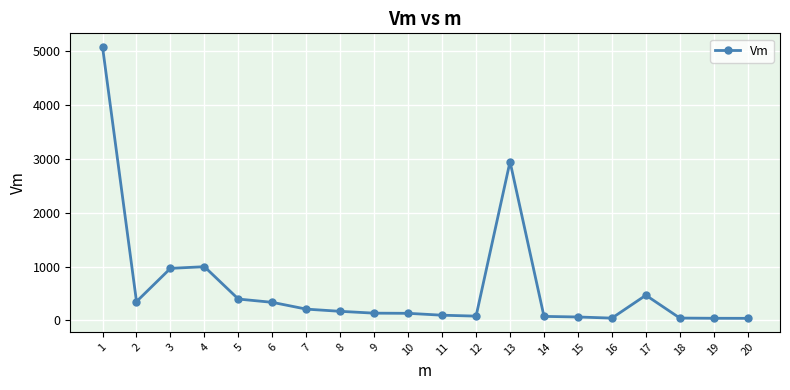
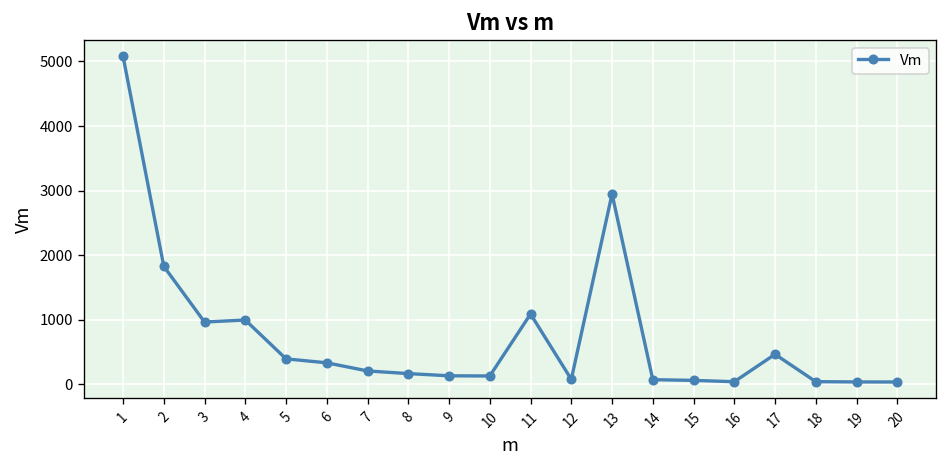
2: 300 -> 1800
11: 100 -> 1100
